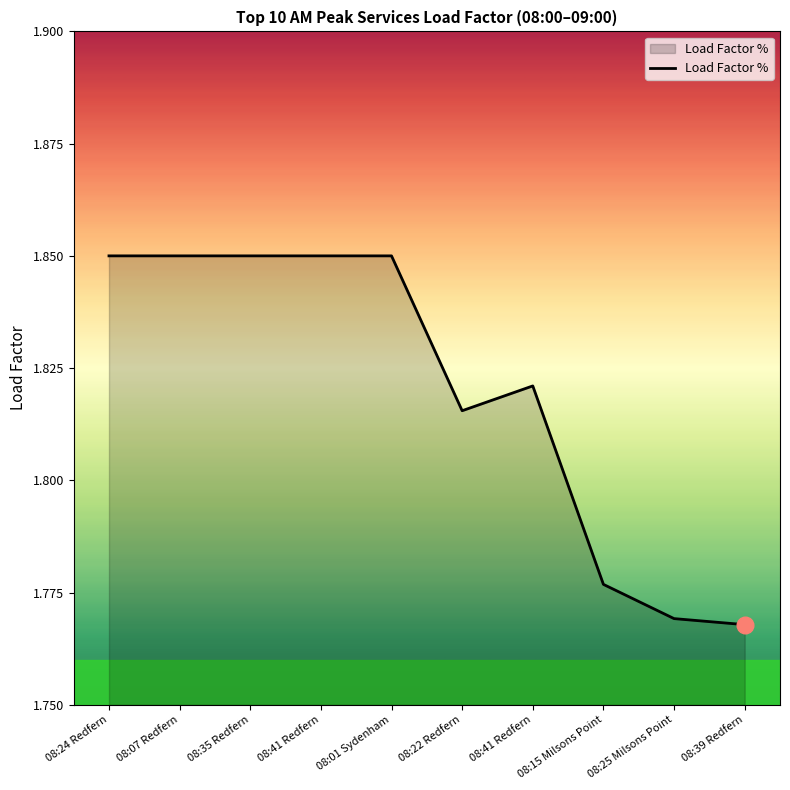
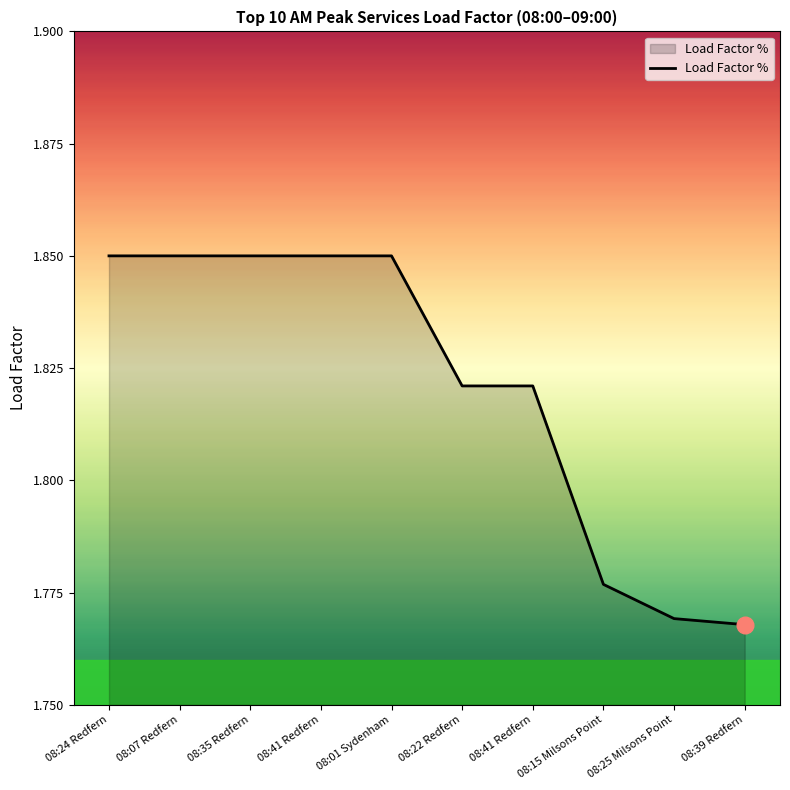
Load Factor %, 08:22 Redfern: 1.816 -> 1.821
